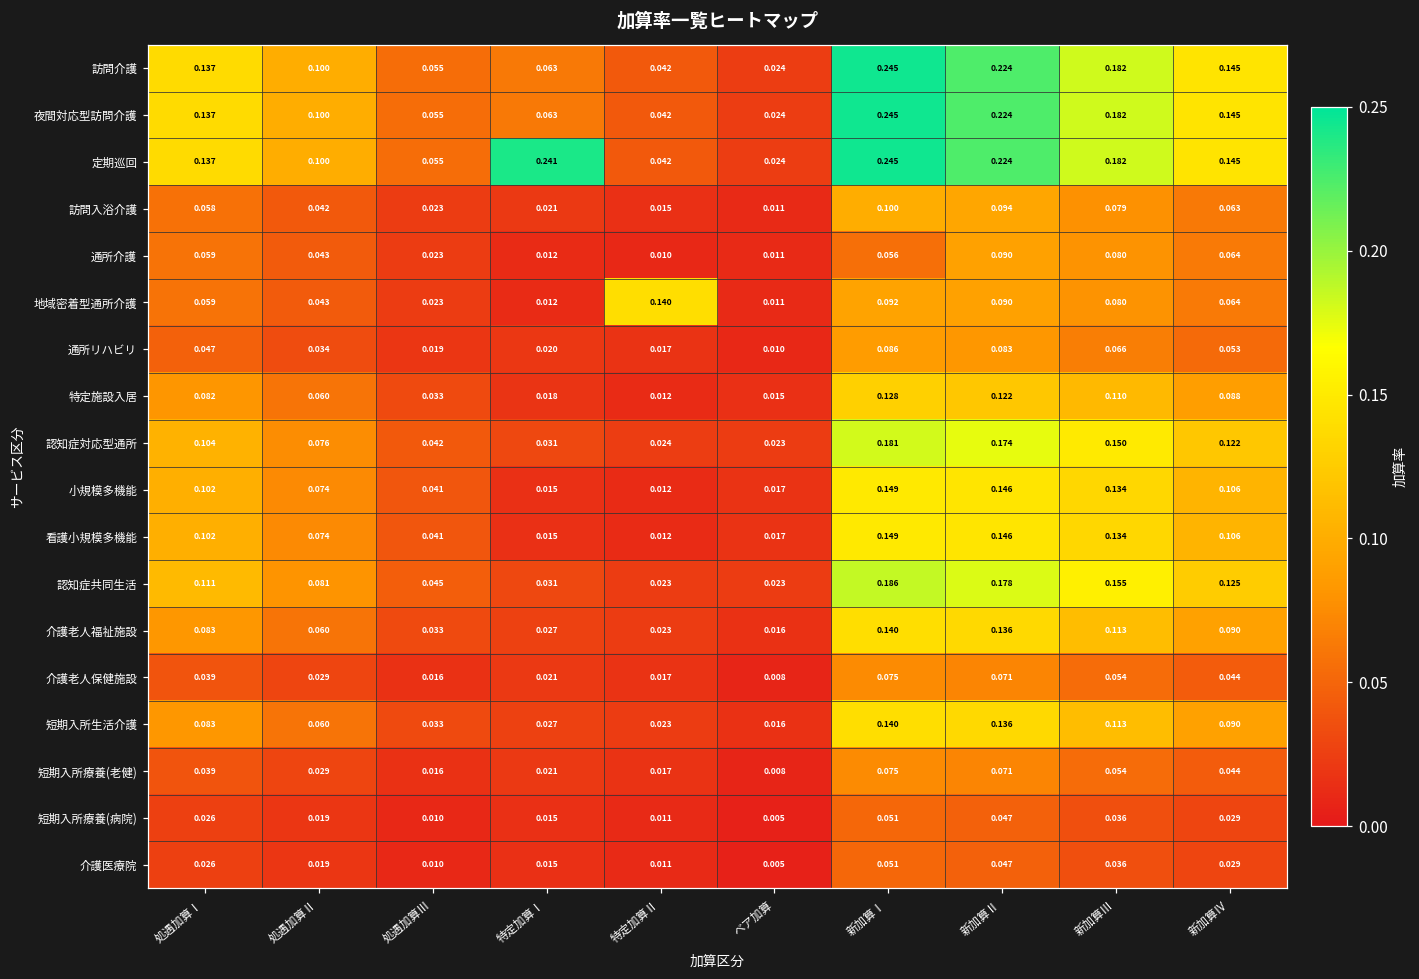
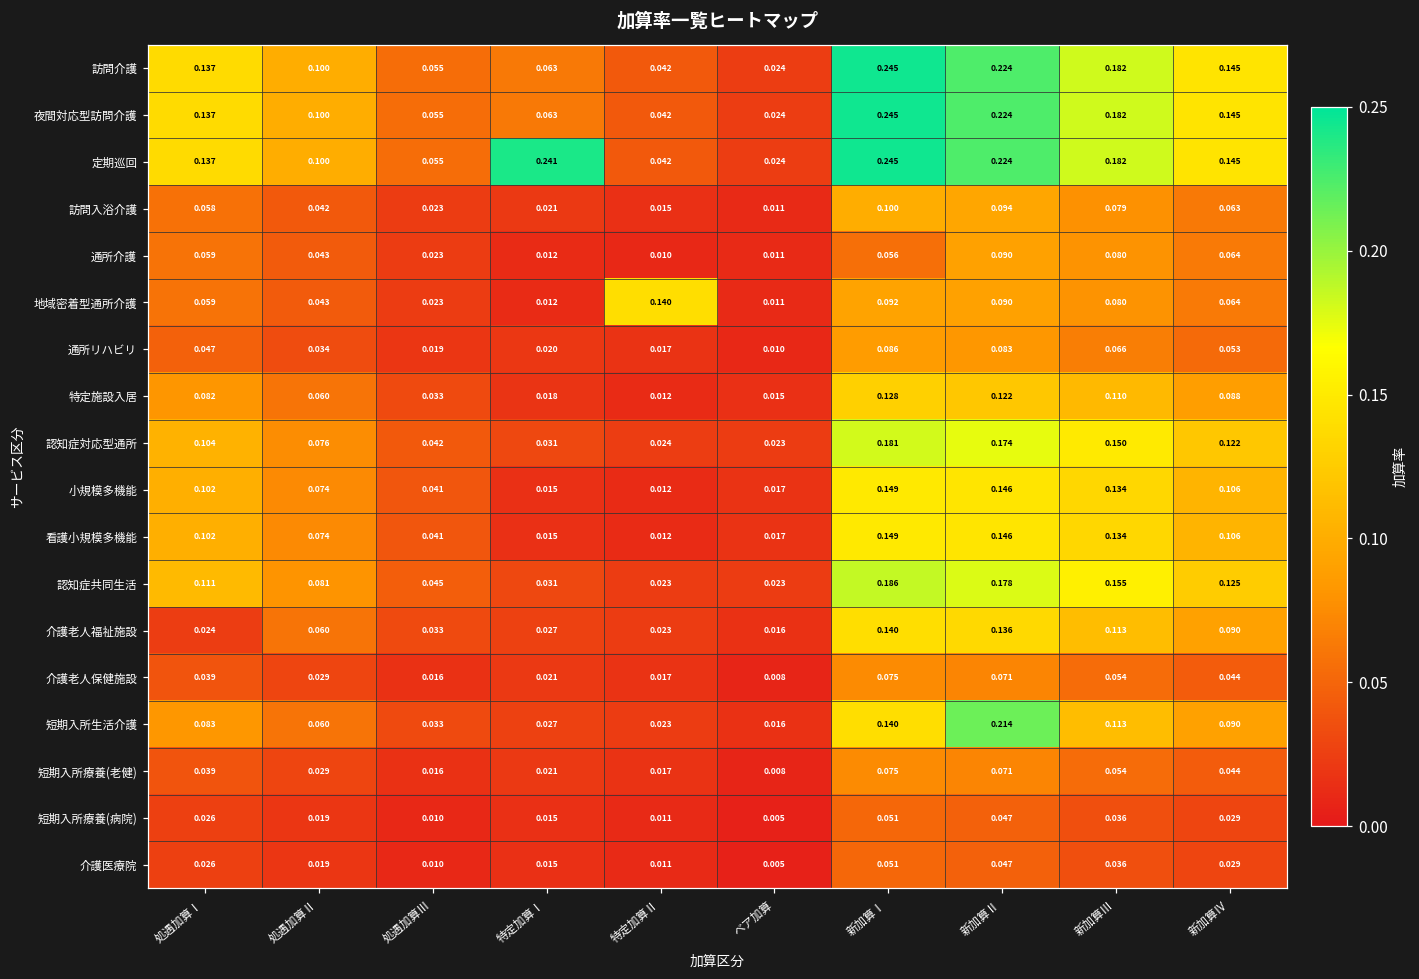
介護老人福祉施設, 処遇加算Ⅰ: 0.083 -> 0.024
短期入所生活介護, 新加算Ⅱ: 0.136 -> 0.214
